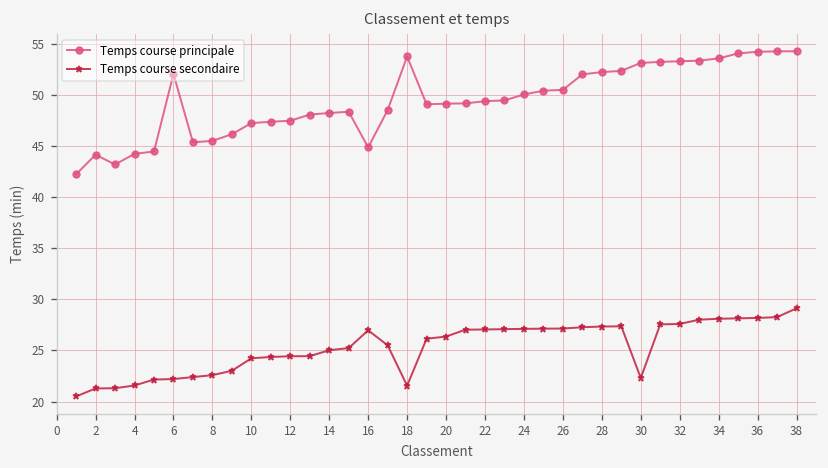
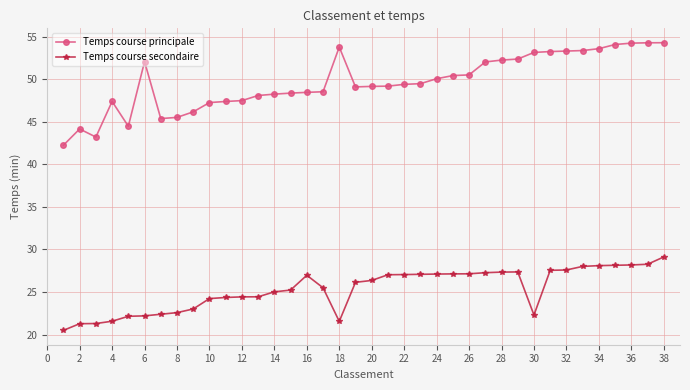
Temps course principale, 4: 44 -> 47
Temps course principale, 16: 45 -> 48
